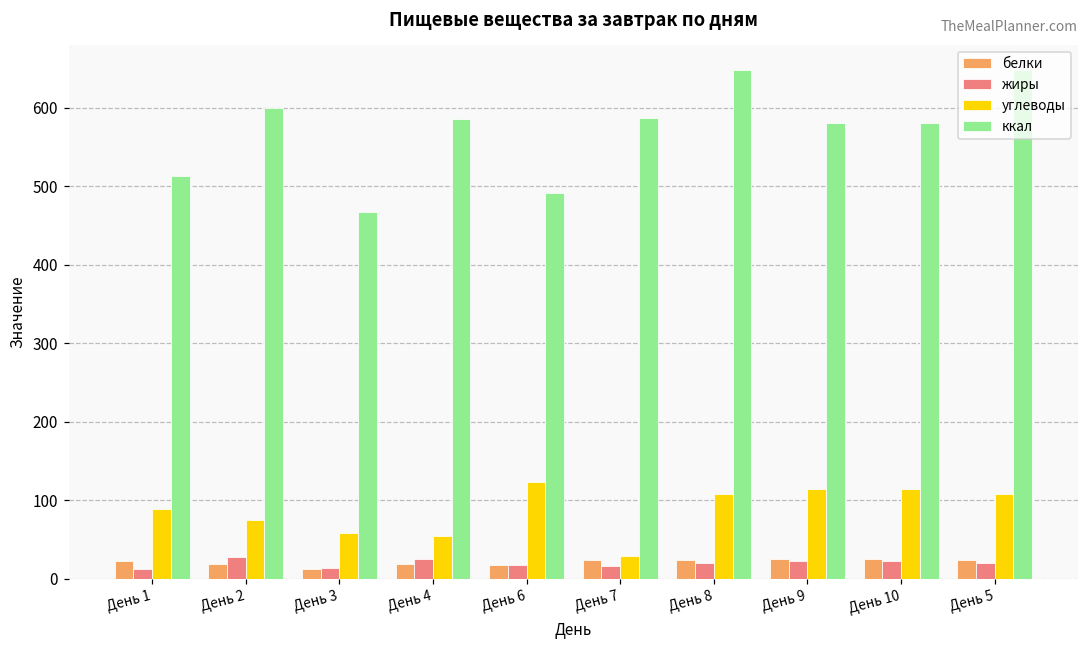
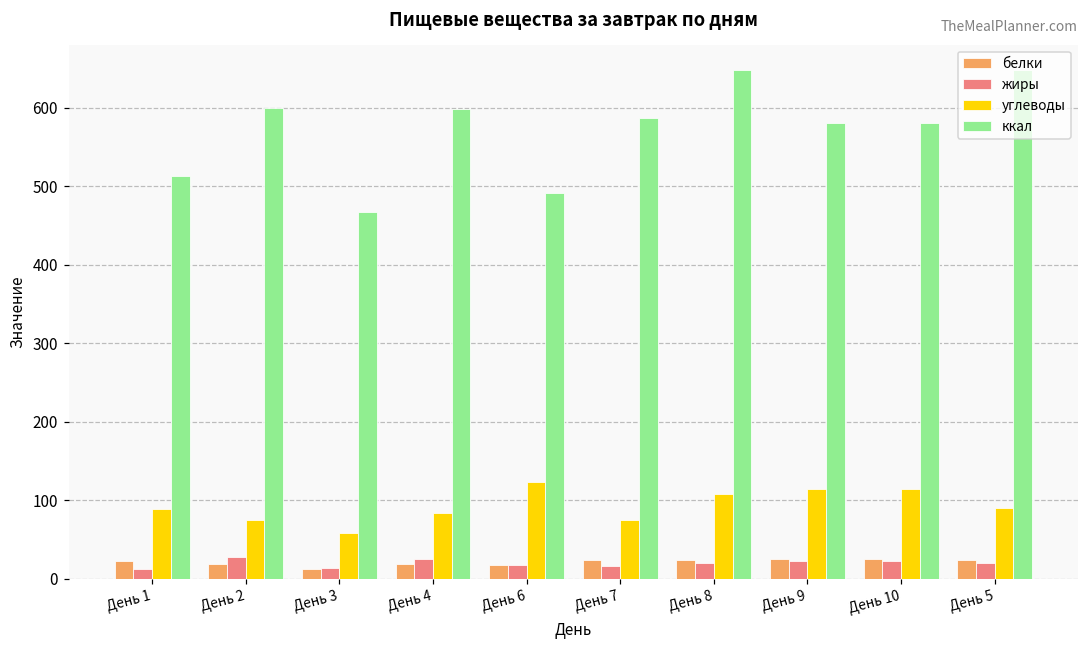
углеводы, День 4: 50 -> 80
ккал, День 4: 590 -> 600
углеводы, День 7: 30 -> 70
углеводы, День 5: 110 -> 90
